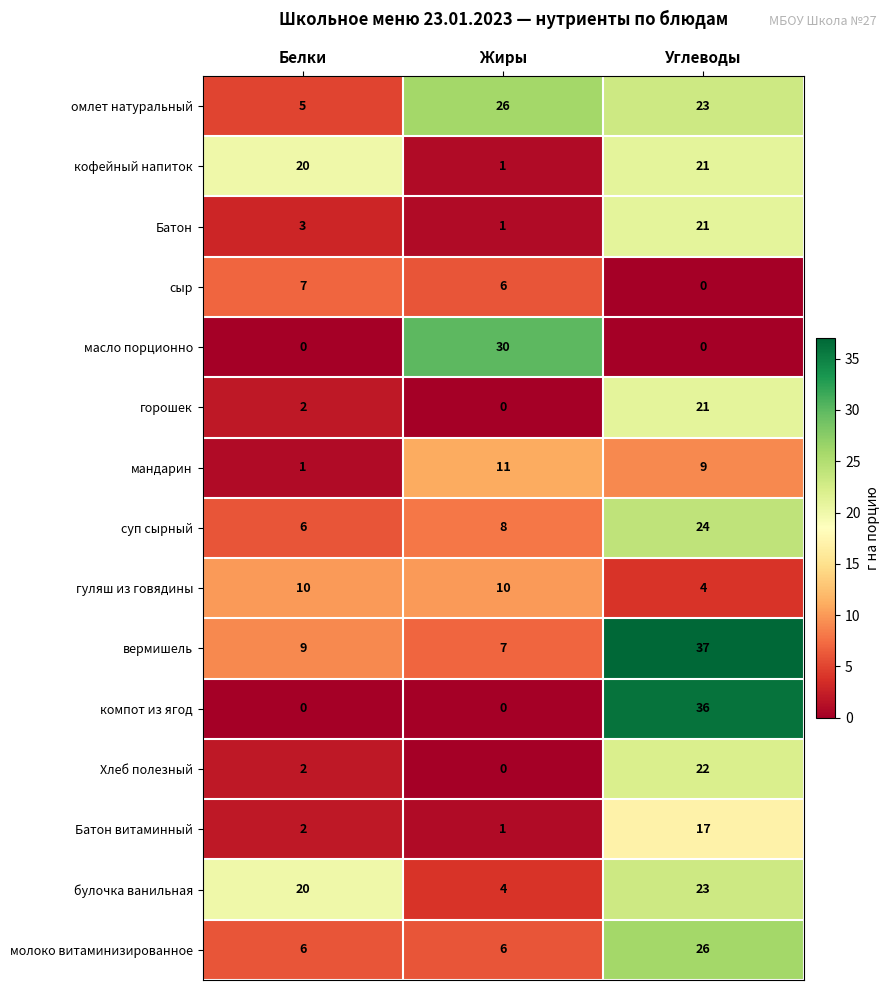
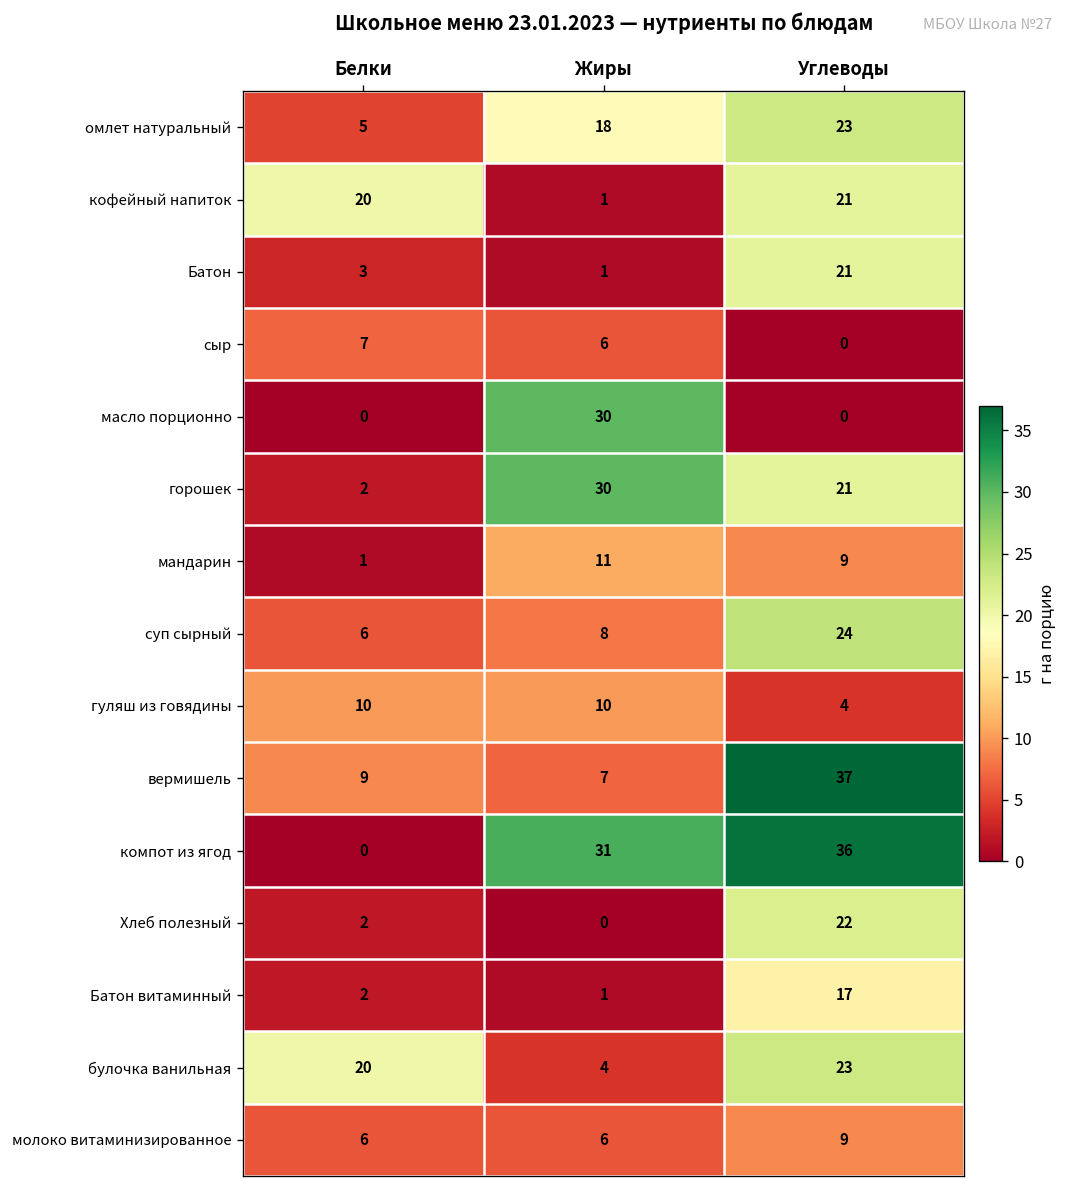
омлет натуральный, Жиры: 26 -> 18
горошек, Жиры: 0 -> 30
компот из ягод, Жиры: 0 -> 31
молоко витаминизированное, Углеводы: 26 -> 9
